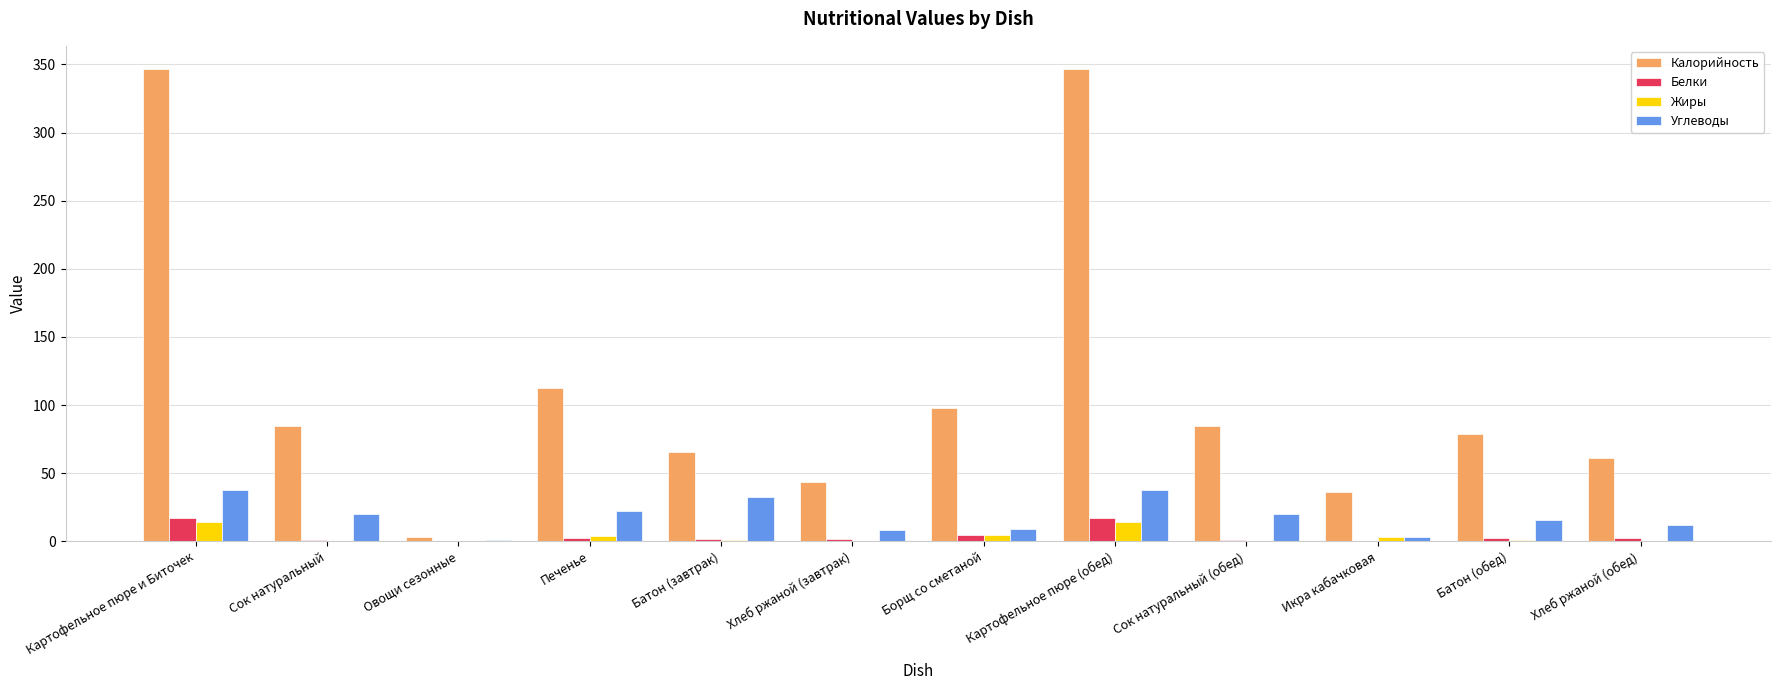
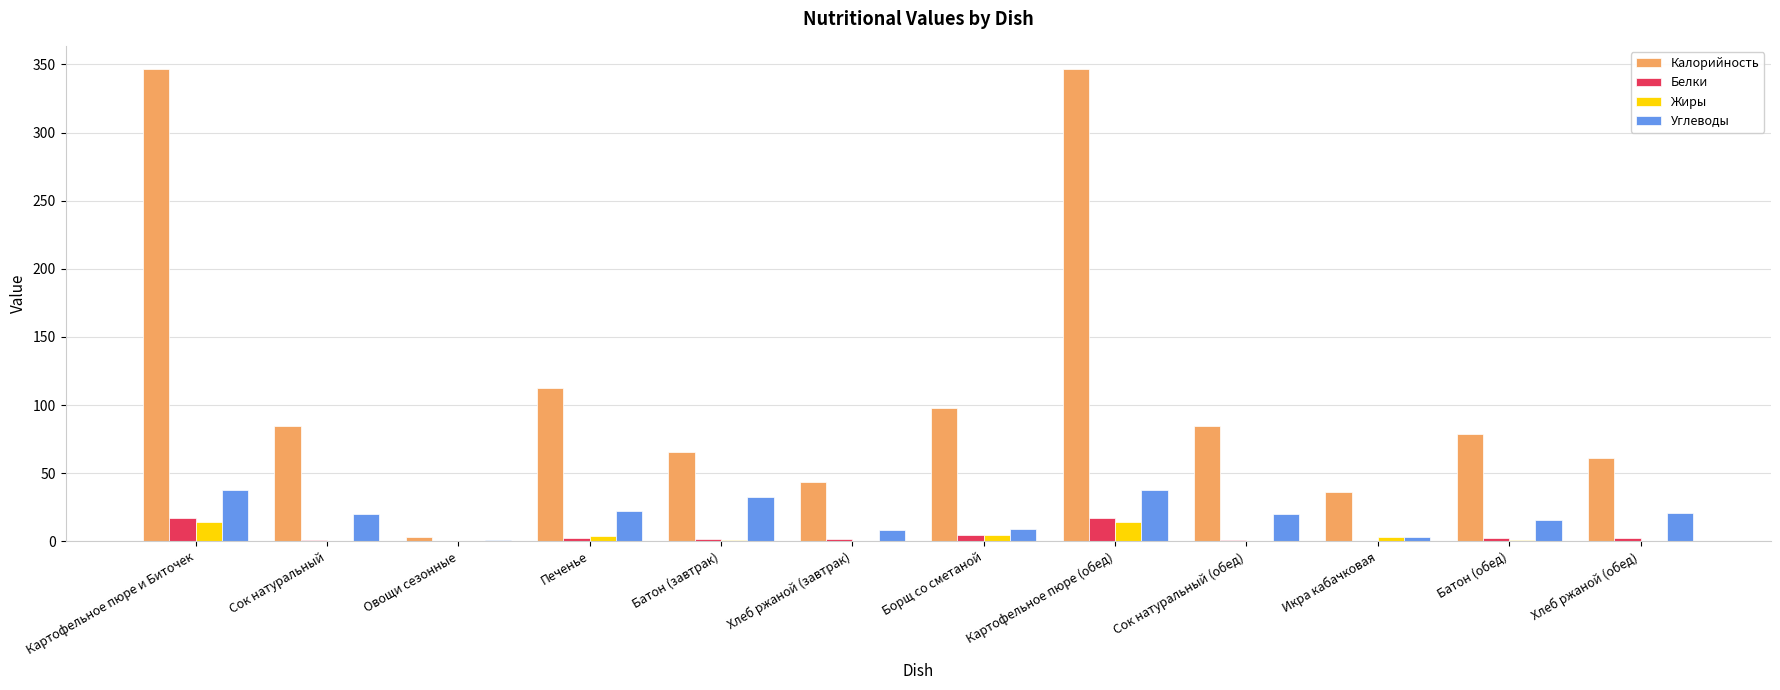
Углеводы, Хлеб ржаной (обед): 12 -> 21
